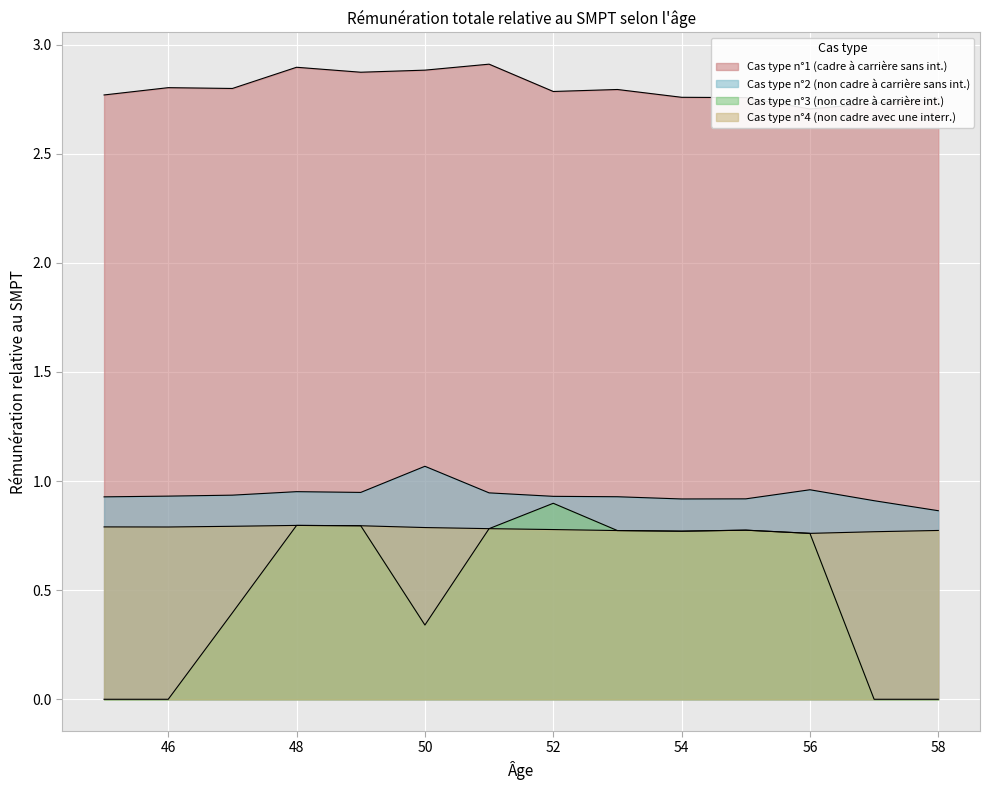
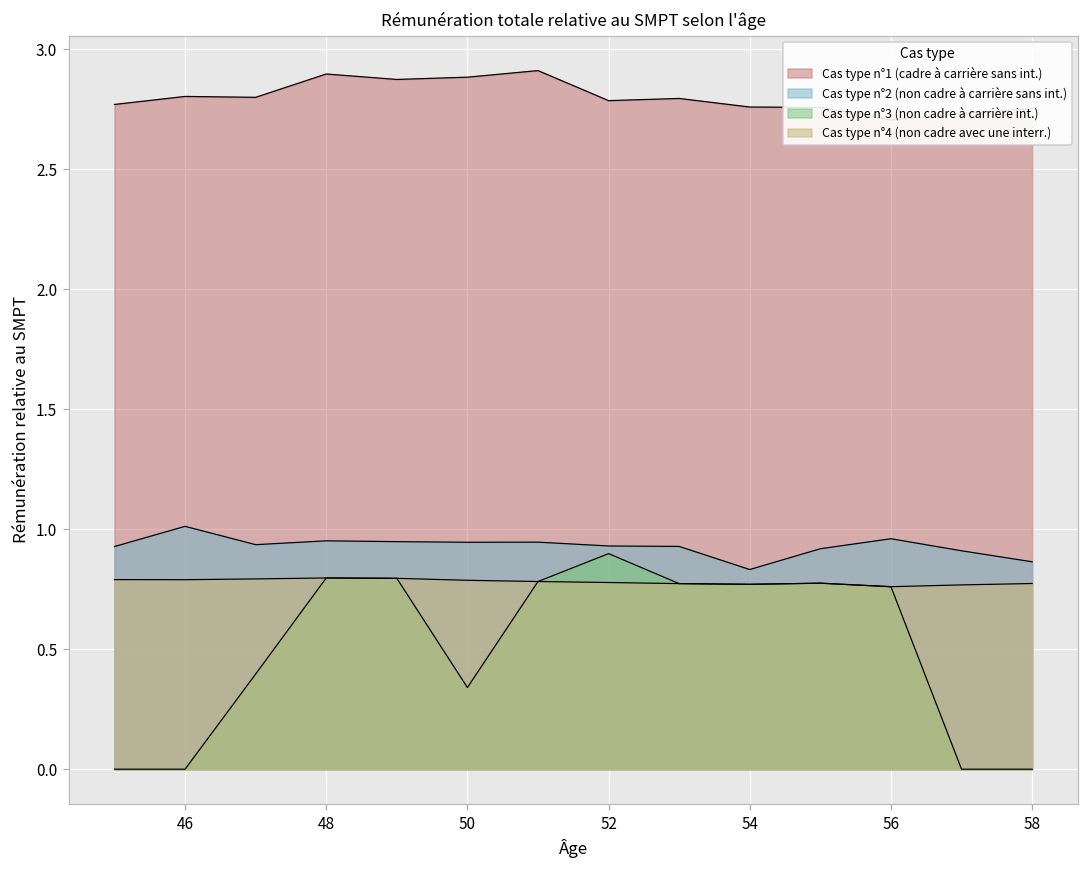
Cas type n°2 (non cadre à carrière sans int.), 46: 0.93 -> 1.01
Cas type n°2 (non cadre à carrière sans int.), 50: 1.07 -> 0.95
Cas type n°2 (non cadre à carrière sans int.), 54: 0.92 -> 0.83
